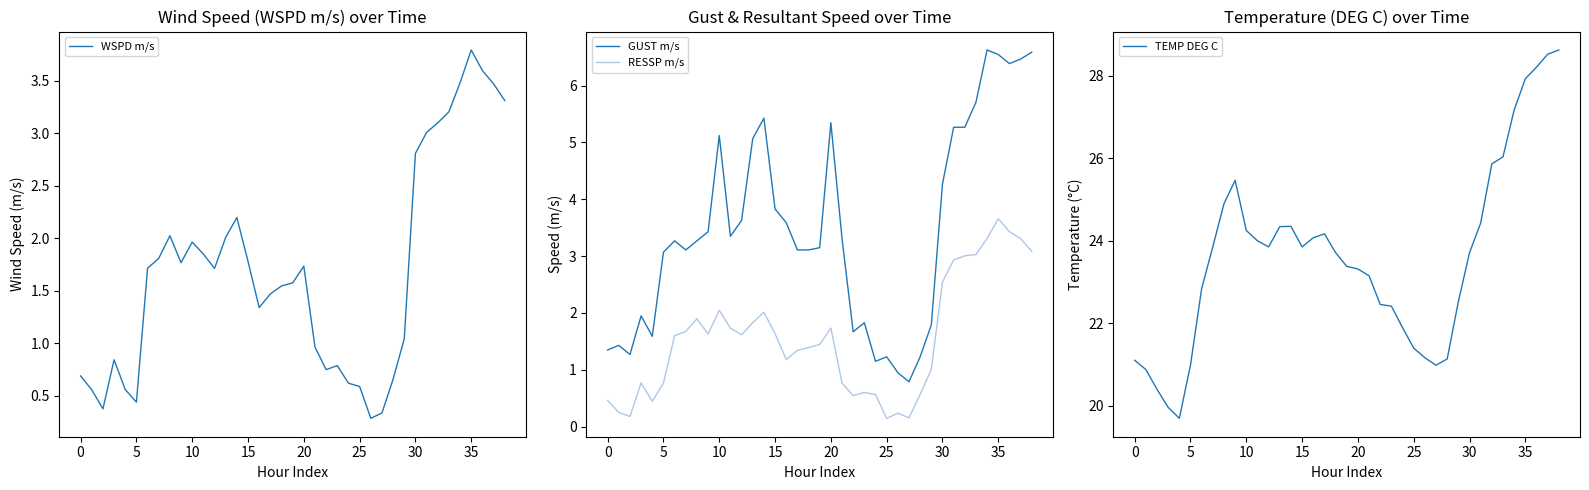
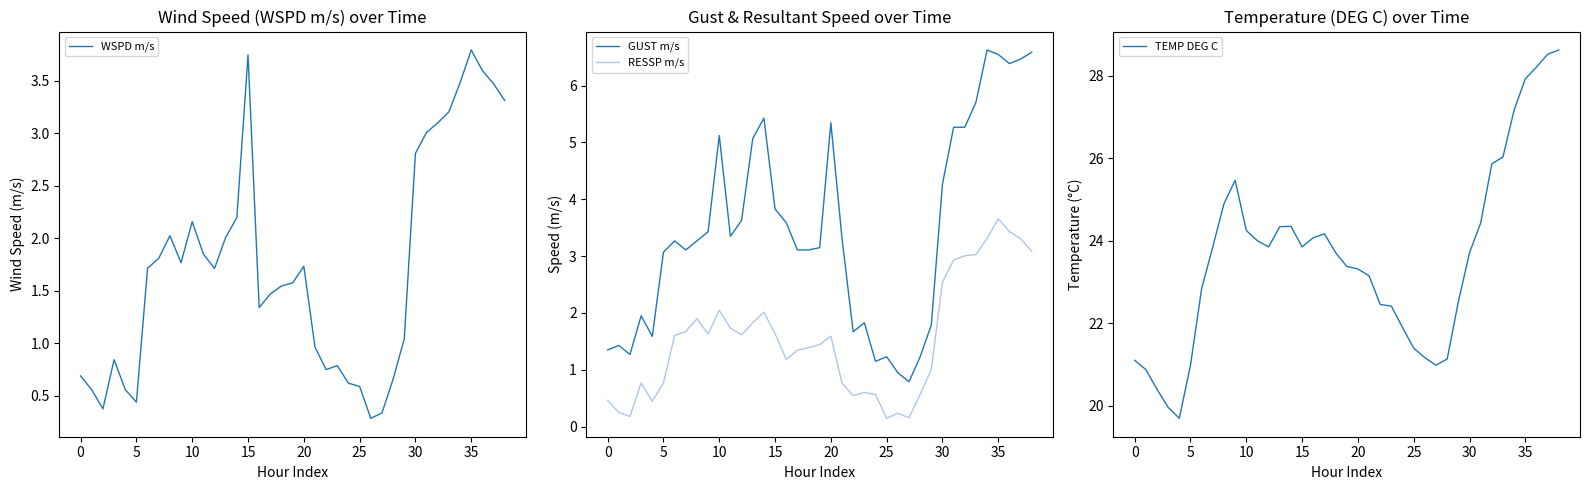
Wind Speed (WSPD m/s) over Time, 10: 1.96 -> 2.16
Wind Speed (WSPD m/s) over Time, 15: 1.78 -> 3.75
Gust & Resultant Speed over Time, RESSP m/s, 20: 1.7 -> 1.6
